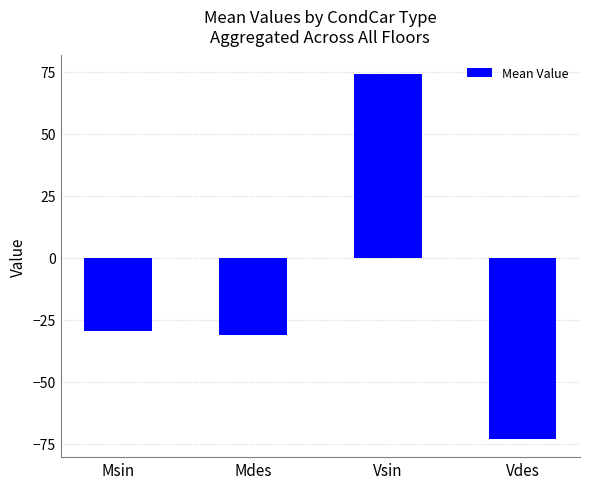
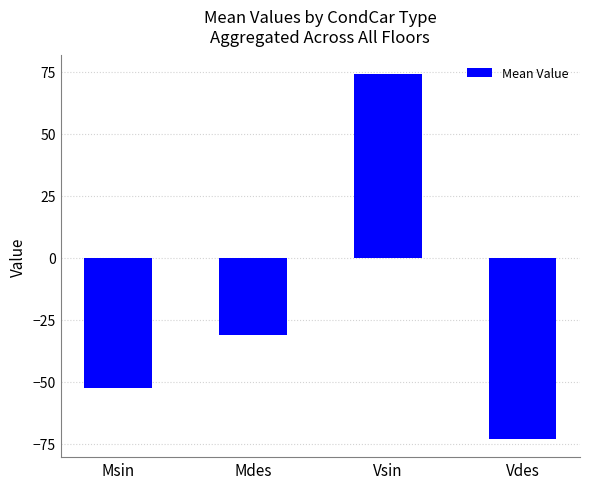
Msin: -29 -> -52
